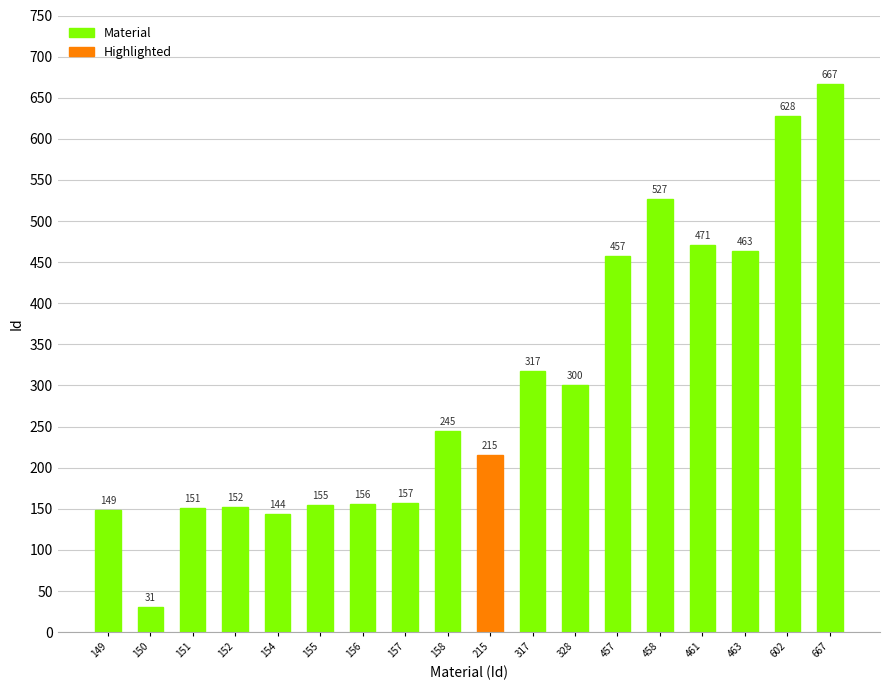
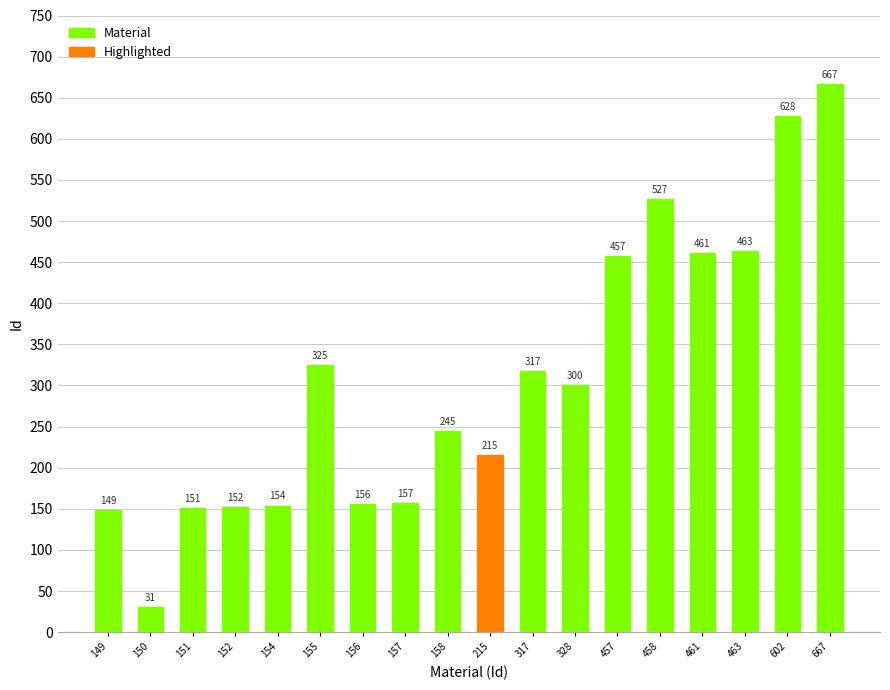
154: 144 -> 154
155: 155 -> 325
461: 471 -> 461
